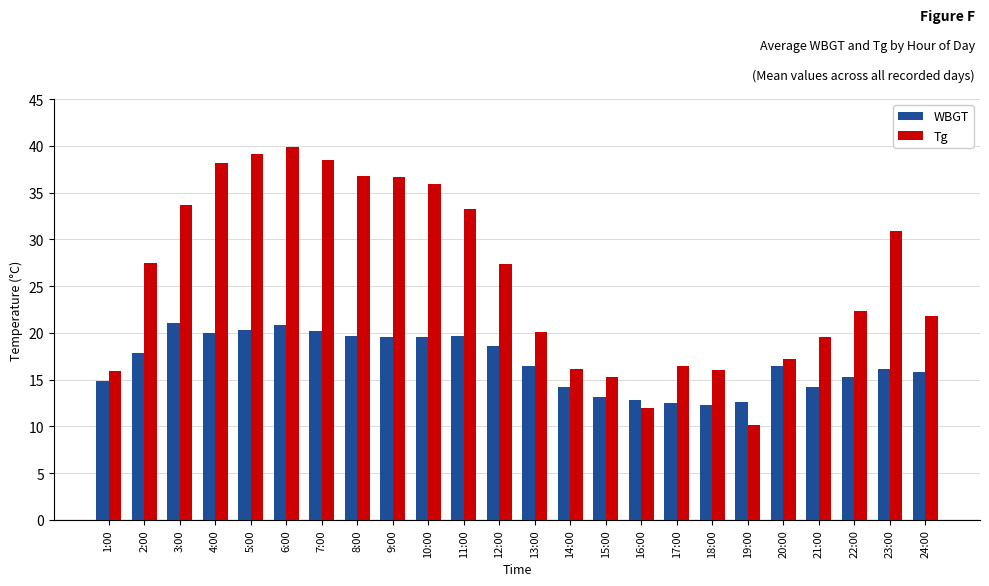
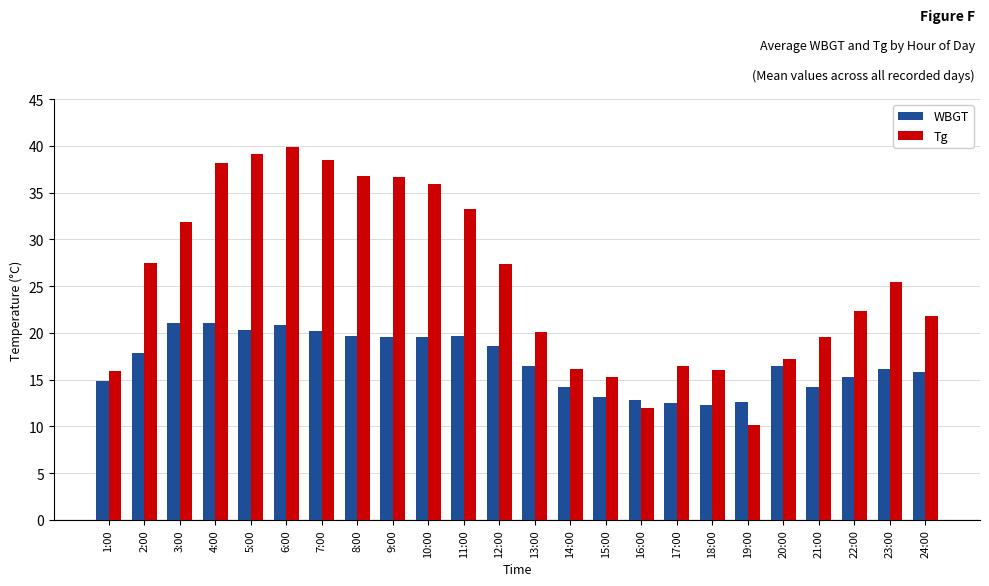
Tg, 3:00: 34 -> 32
WBGT, 4:00: 20 -> 21
Tg, 23:00: 31 -> 25
